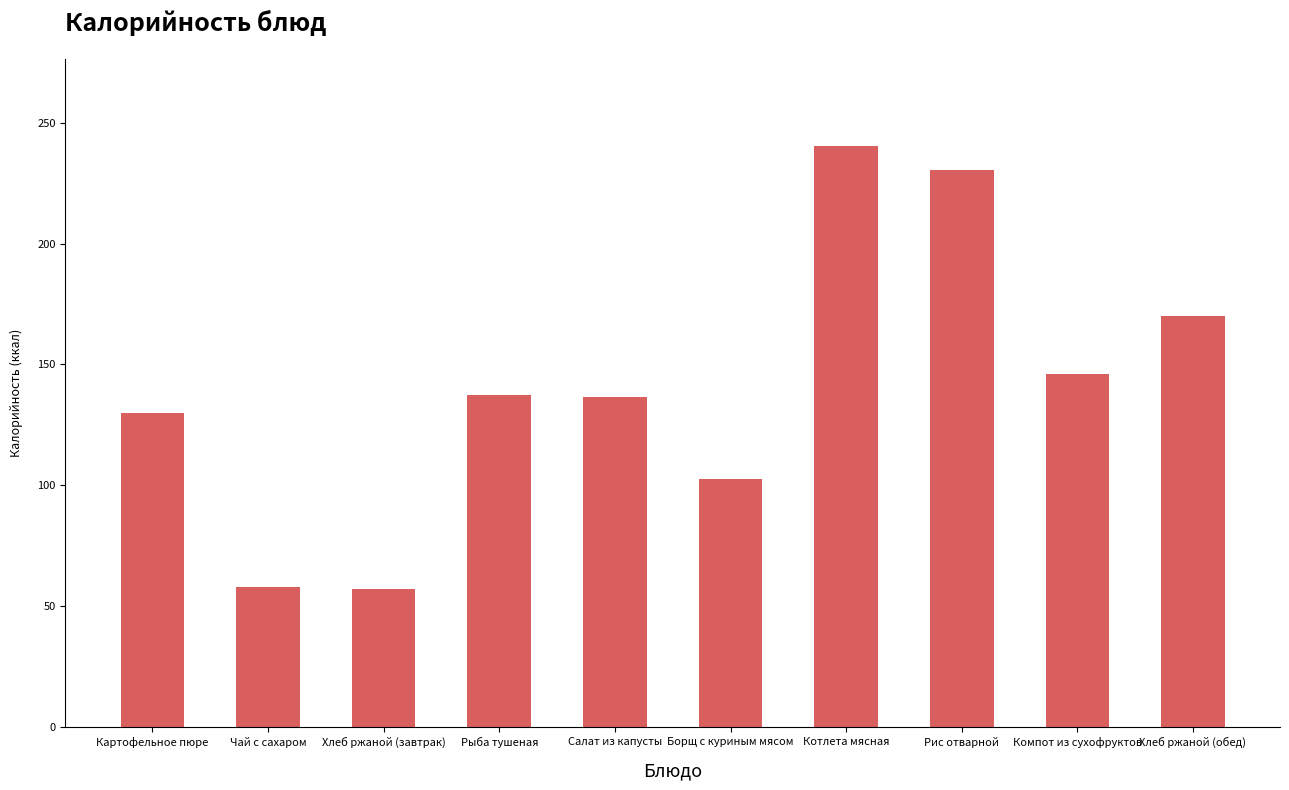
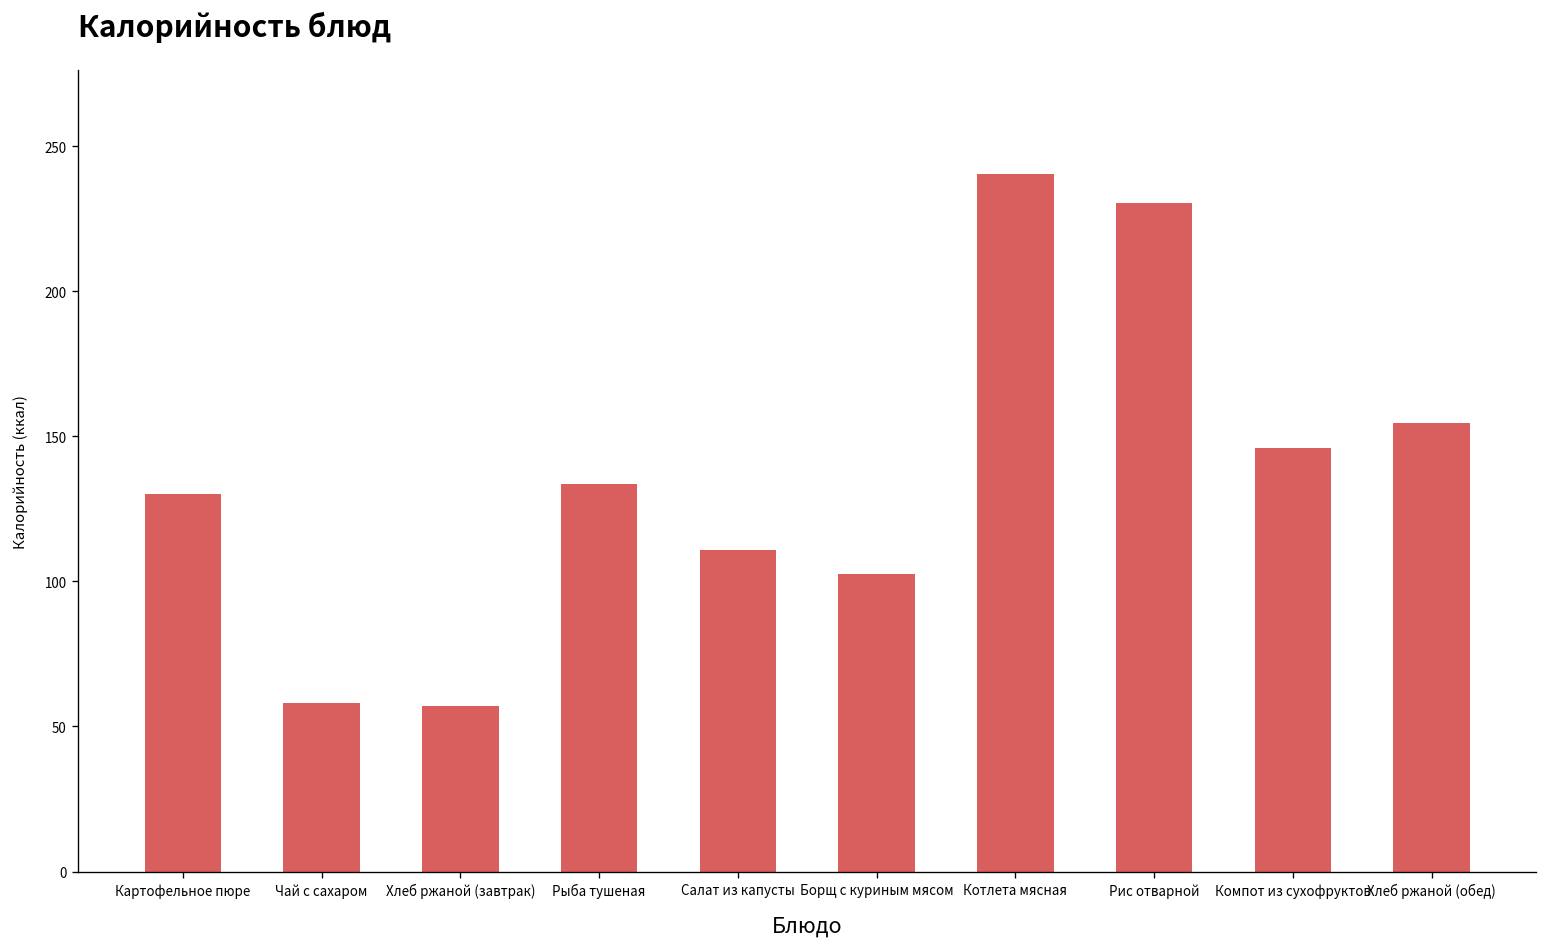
Рыба тушеная: 137 -> 134
Салат из капусты: 136 -> 111
Хлеб ржаной (обед): 170 -> 155
